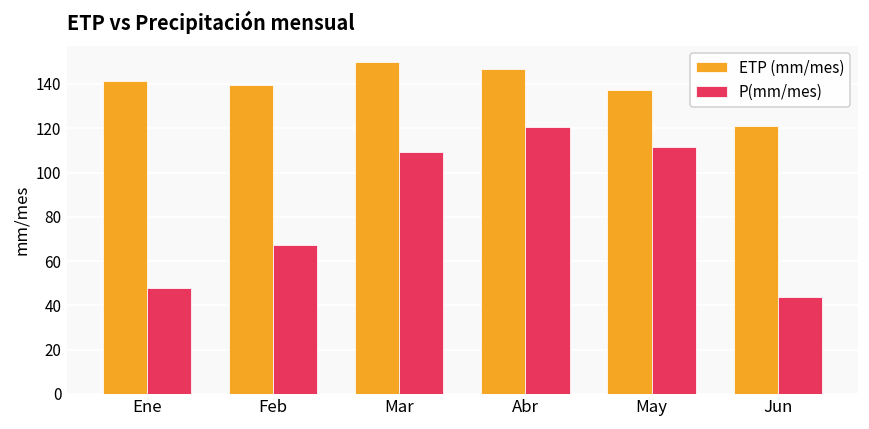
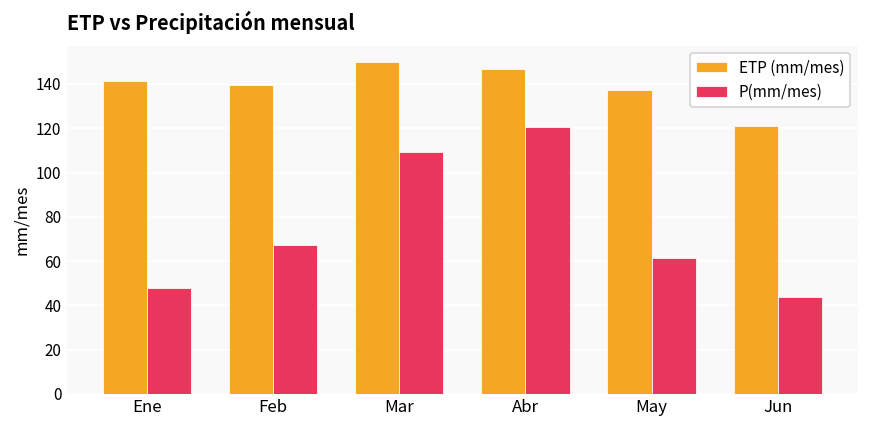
P(mm/mes), May: 112 -> 61
